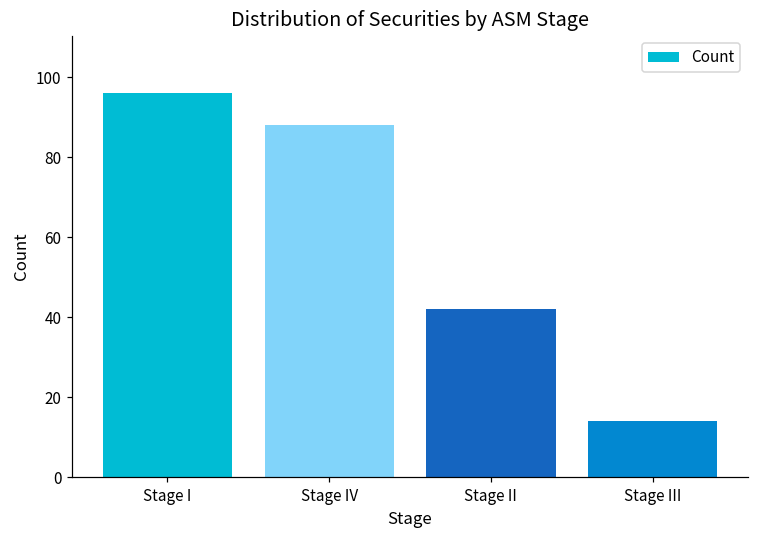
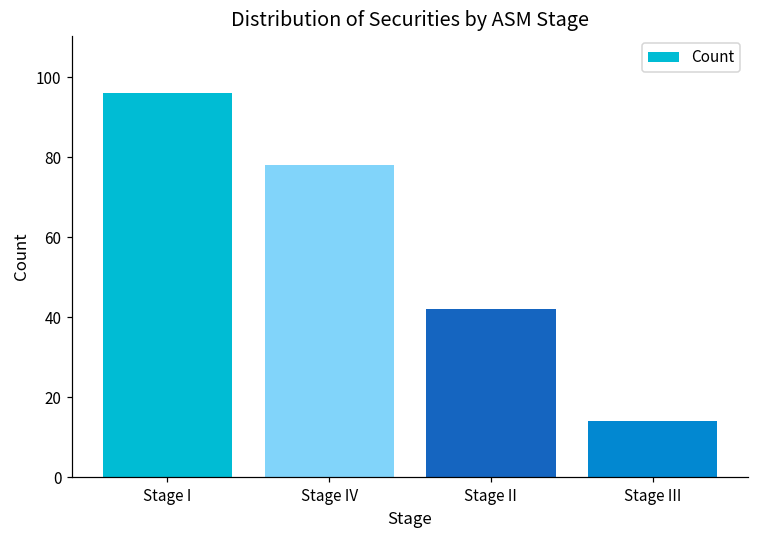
Stage IV: 88 -> 78
